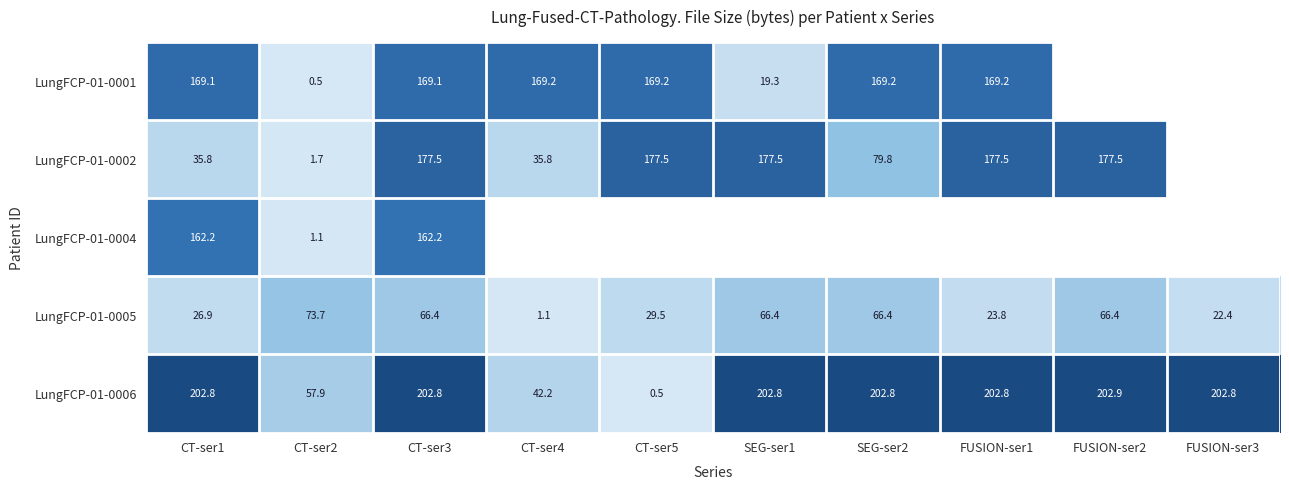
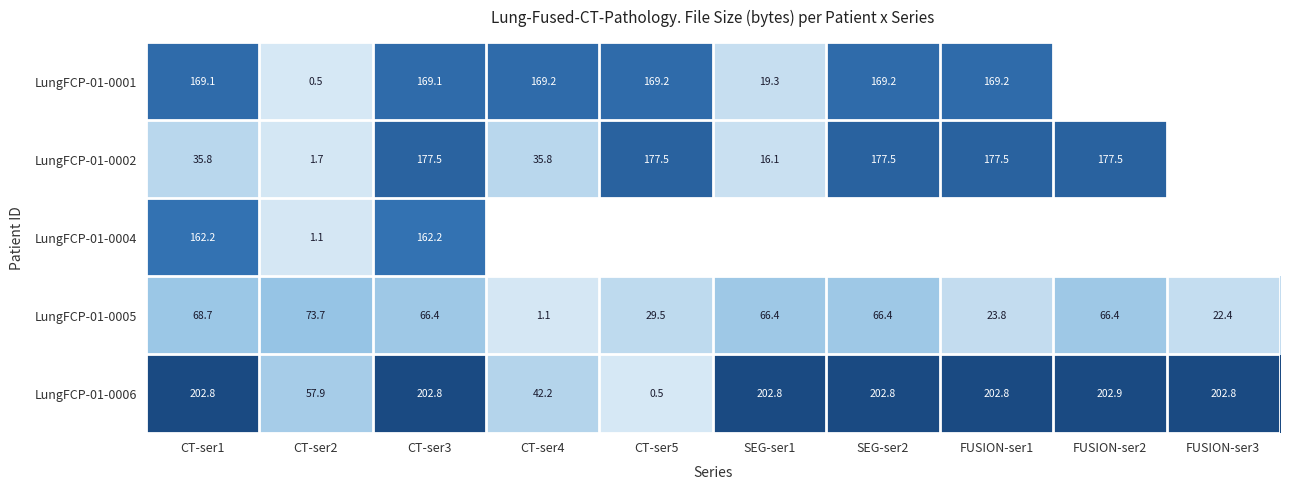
LungFCP-01-0002, SEG-ser1: 177.5 -> 16.1
LungFCP-01-0002, SEG-ser2: 79.8 -> 177.5
LungFCP-01-0005, CT-ser1: 26.9 -> 68.7
